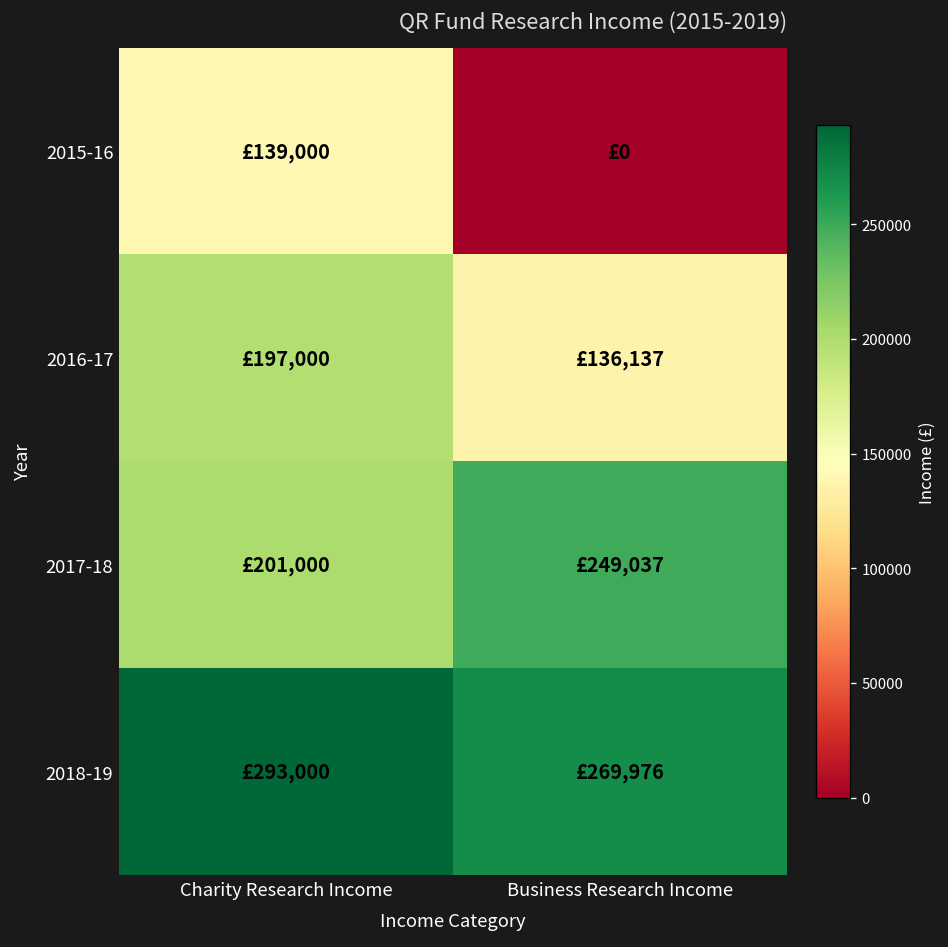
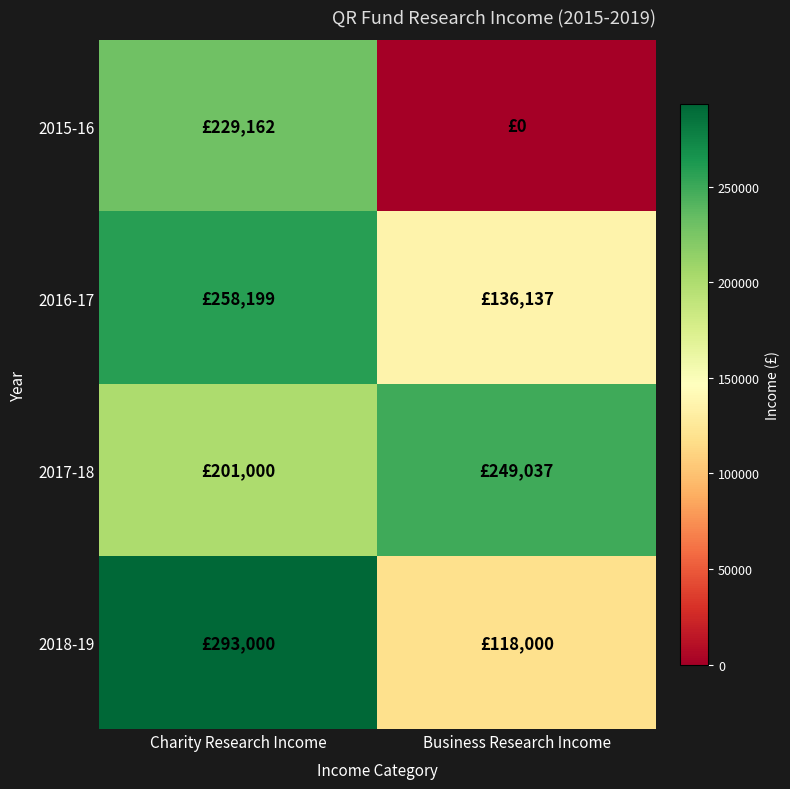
2015-16, Charity Research Income: £139,000 -> £229,162
2016-17, Charity Research Income: £197,000 -> £258,199
2018-19, Business Research Income: £269,976 -> £118,000
